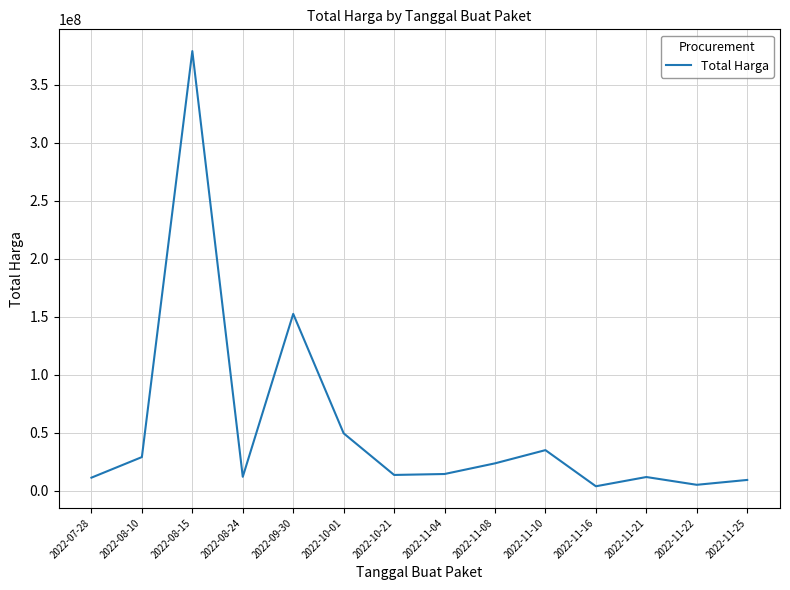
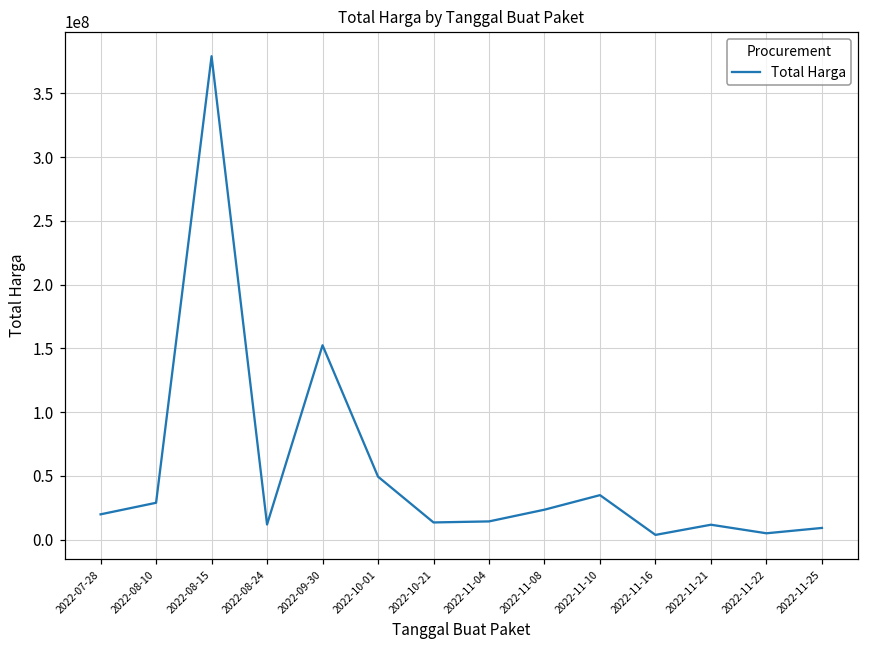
2022-07-28: 11000000 -> 20000000
